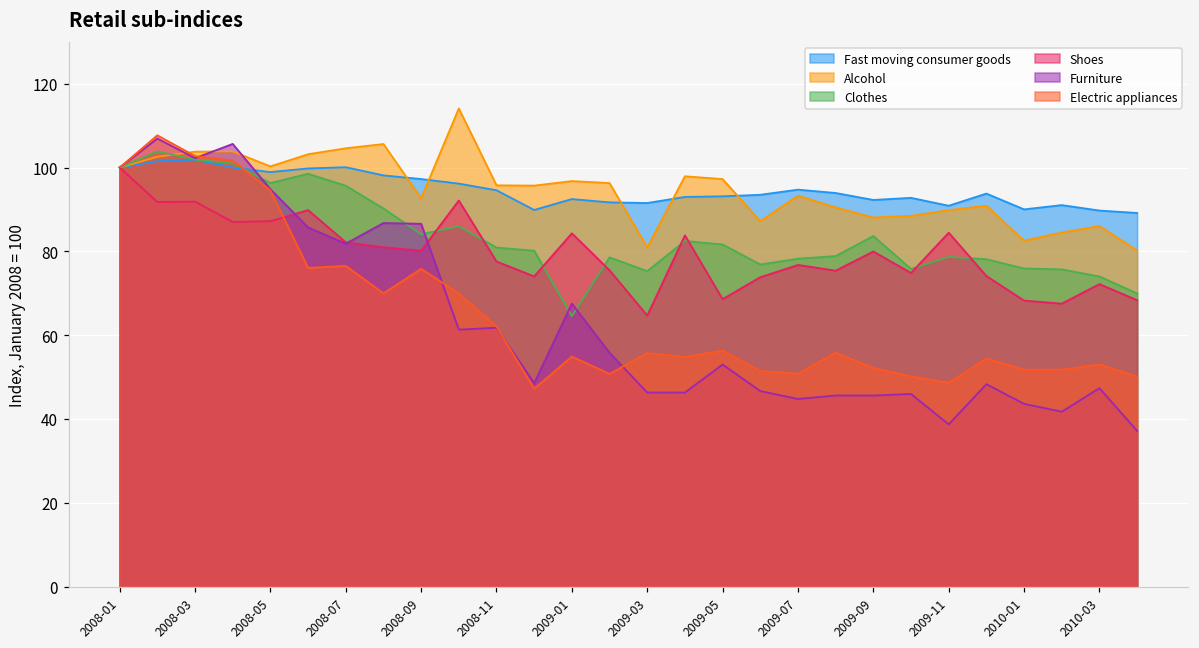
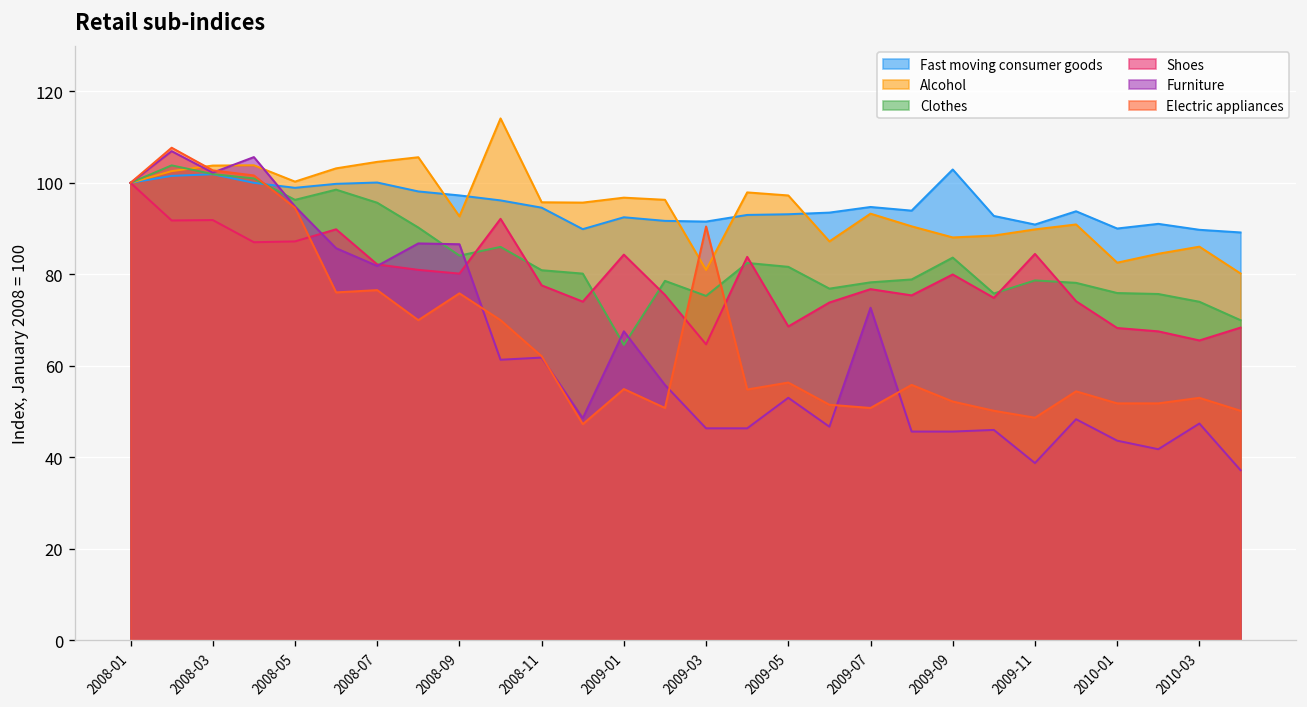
Electric appliances, 2009-03: 56 -> 90
Furniture, 2009-07: 45 -> 73
Fast moving consumer goods, 2009-09: 92 -> 103
Shoes, 2010-03: 72 -> 66
